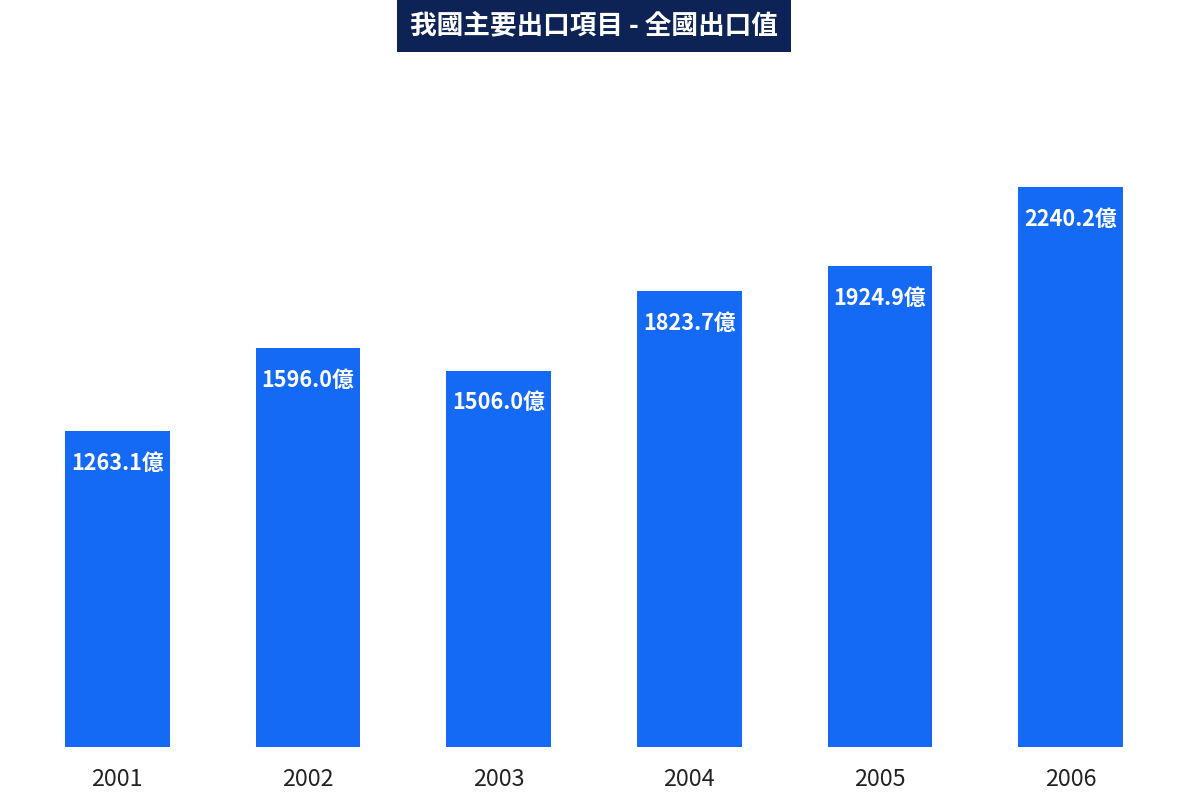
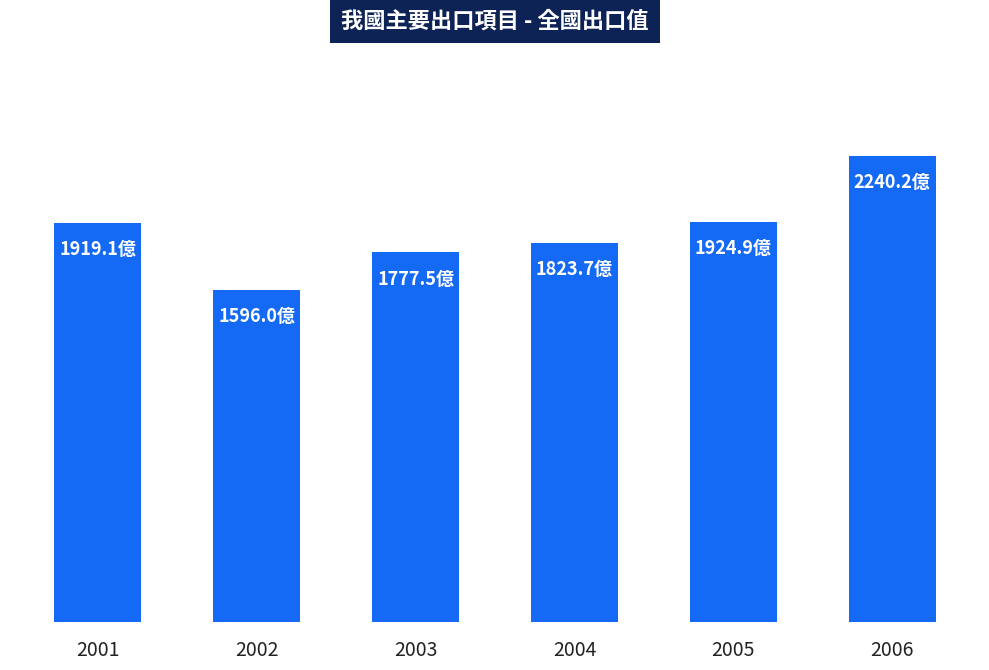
2001: 1263.1億 -> 1919.1億
2003: 1506.0億 -> 1777.5億
